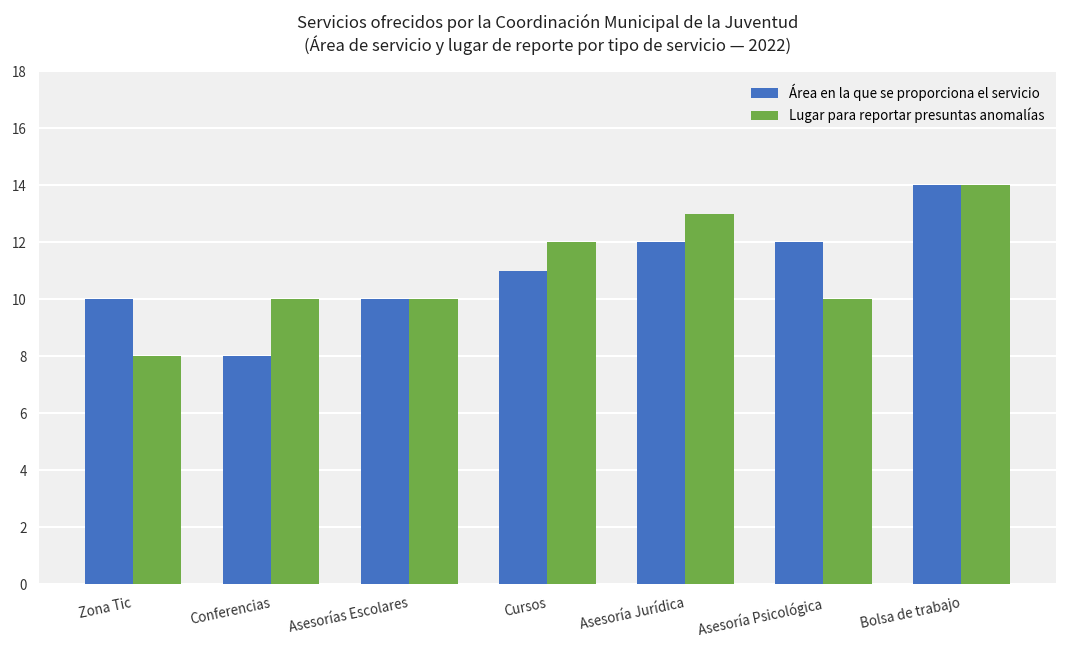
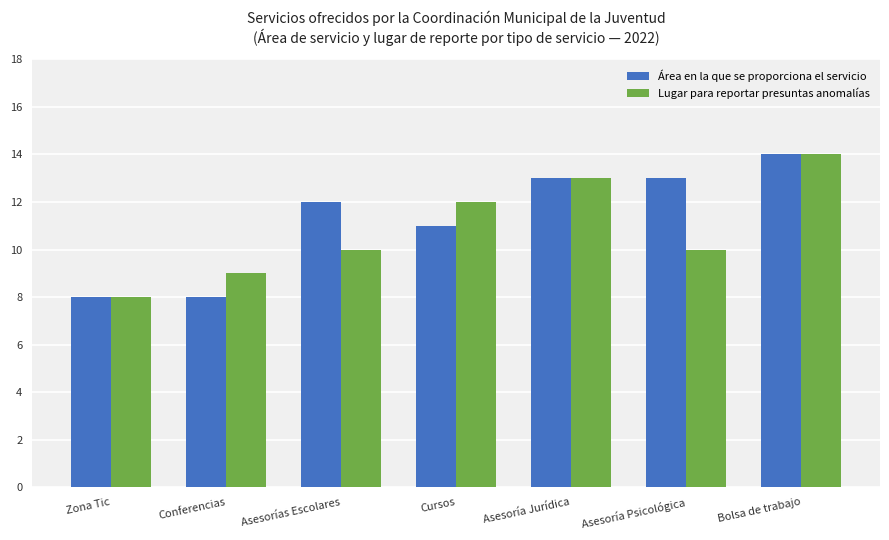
Área en la que se proporciona el servicio, Zona Tic: 10 -> 8
Lugar para reportar presuntas anomalías, Conferencias: 10 -> 9
Área en la que se proporciona el servicio, Asesorías Escolares: 10 -> 12
Área en la que se proporciona el servicio, Asesoría Jurídica: 12 -> 13
Área en la que se proporciona el servicio, Asesoría Psicológica: 12 -> 13
